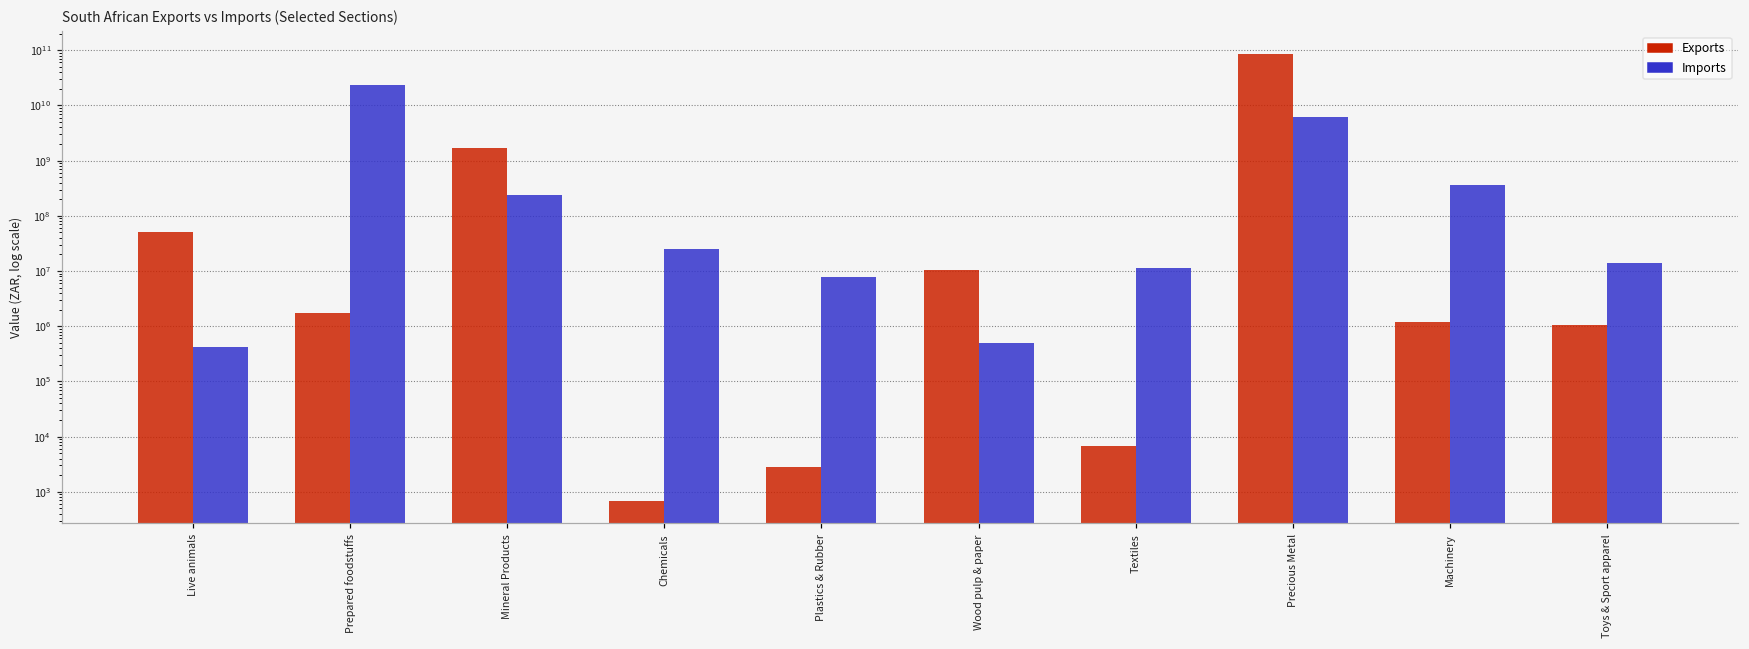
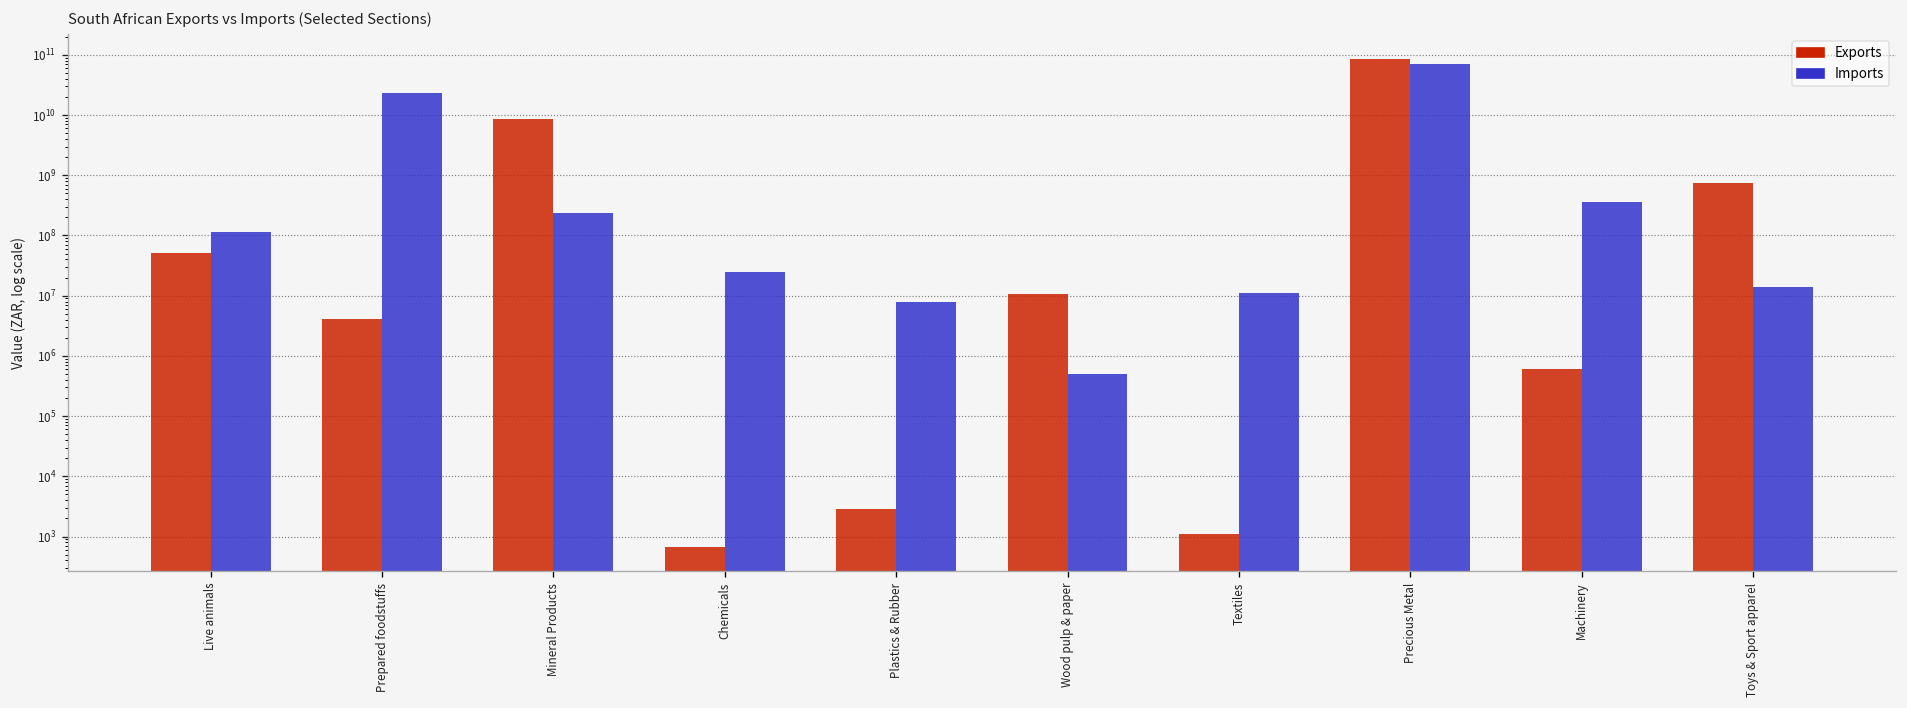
Imports, Live animals: 400000 -> 110000000
Exports, Prepared foodstuffs: 1700000 -> 4000000
Exports, Mineral Products: 1700000000 -> 8000000000
Exports, Textiles: 7000 -> 1100
Imports, Precious Metal: 6000000000 -> 70000000000
Exports, Machinery: 1200000 -> 600000
Exports, Toys & Sport apparel: 1100000 -> 700000000
